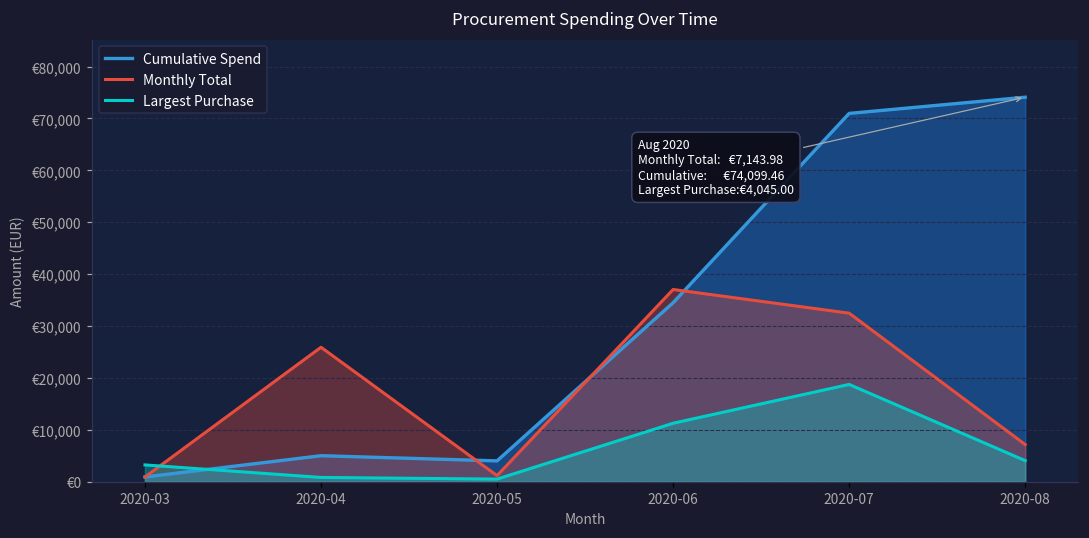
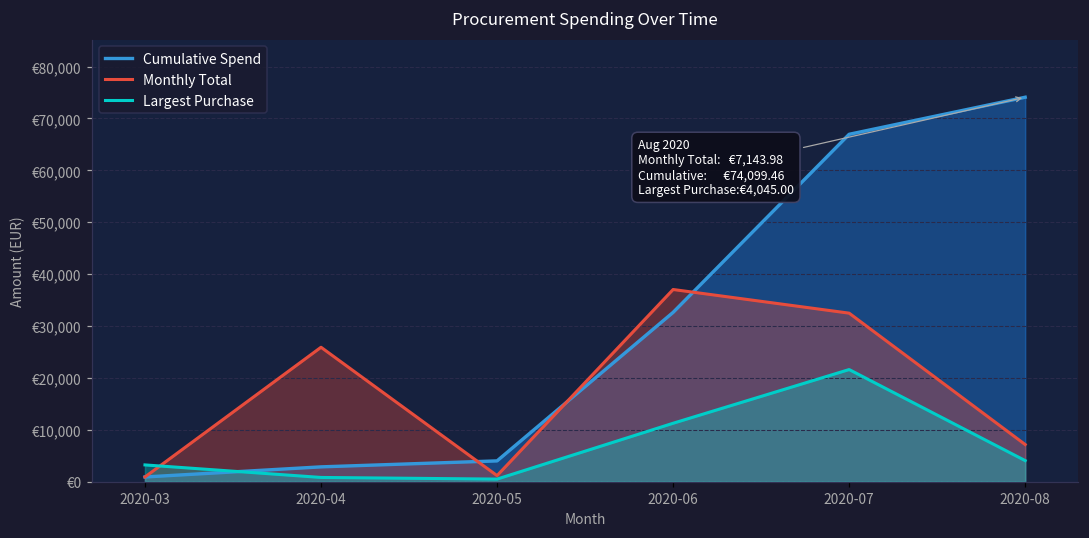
Cumulative Spend, 2020-04: €5,000 -> €3,000
Cumulative Spend, 2020-06: €34,000 -> €33,000
Cumulative Spend, 2020-07: €71,000 -> €67,000
Largest Purchase, 2020-07: €19,000 -> €22,000
